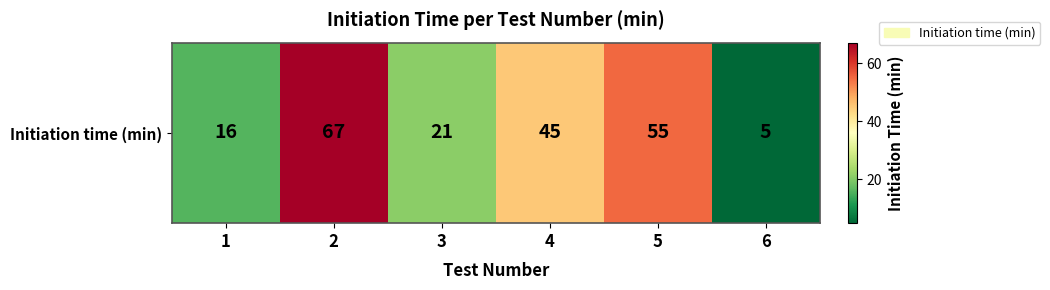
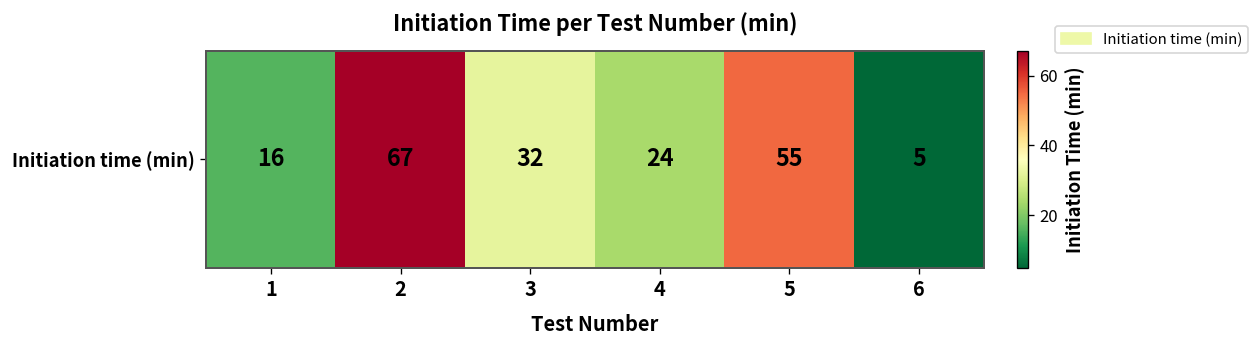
Initiation time (min), 3: 21 -> 32
Initiation time (min), 4: 45 -> 24
